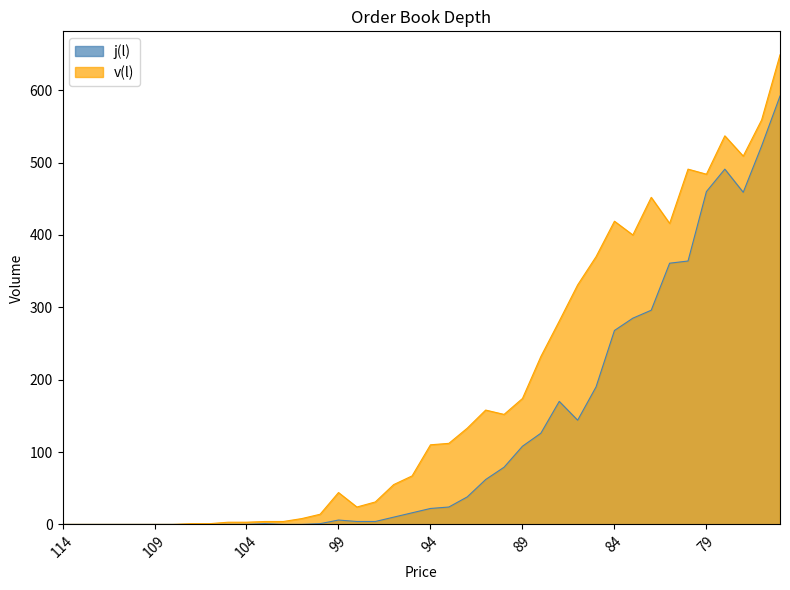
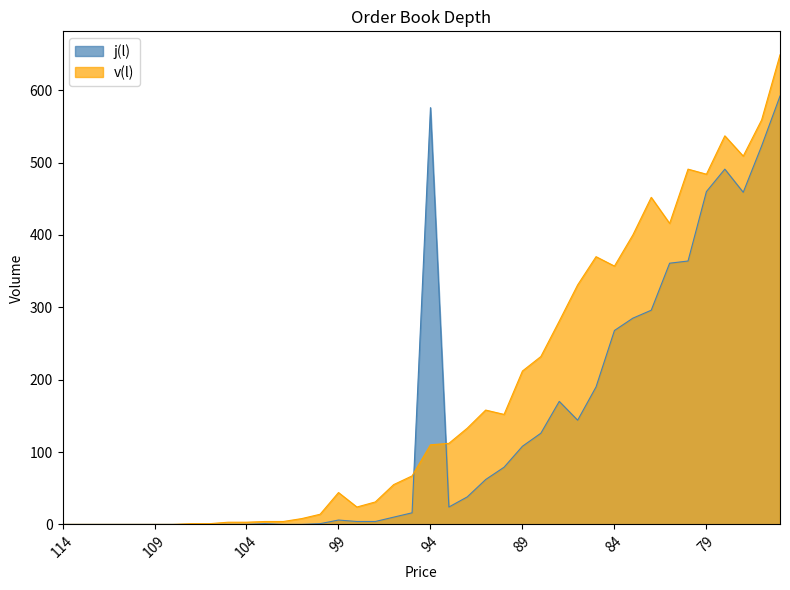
j(l), 94: 20 -> 580
v(l), 89: 170 -> 210
v(l), 84: 420 -> 360
